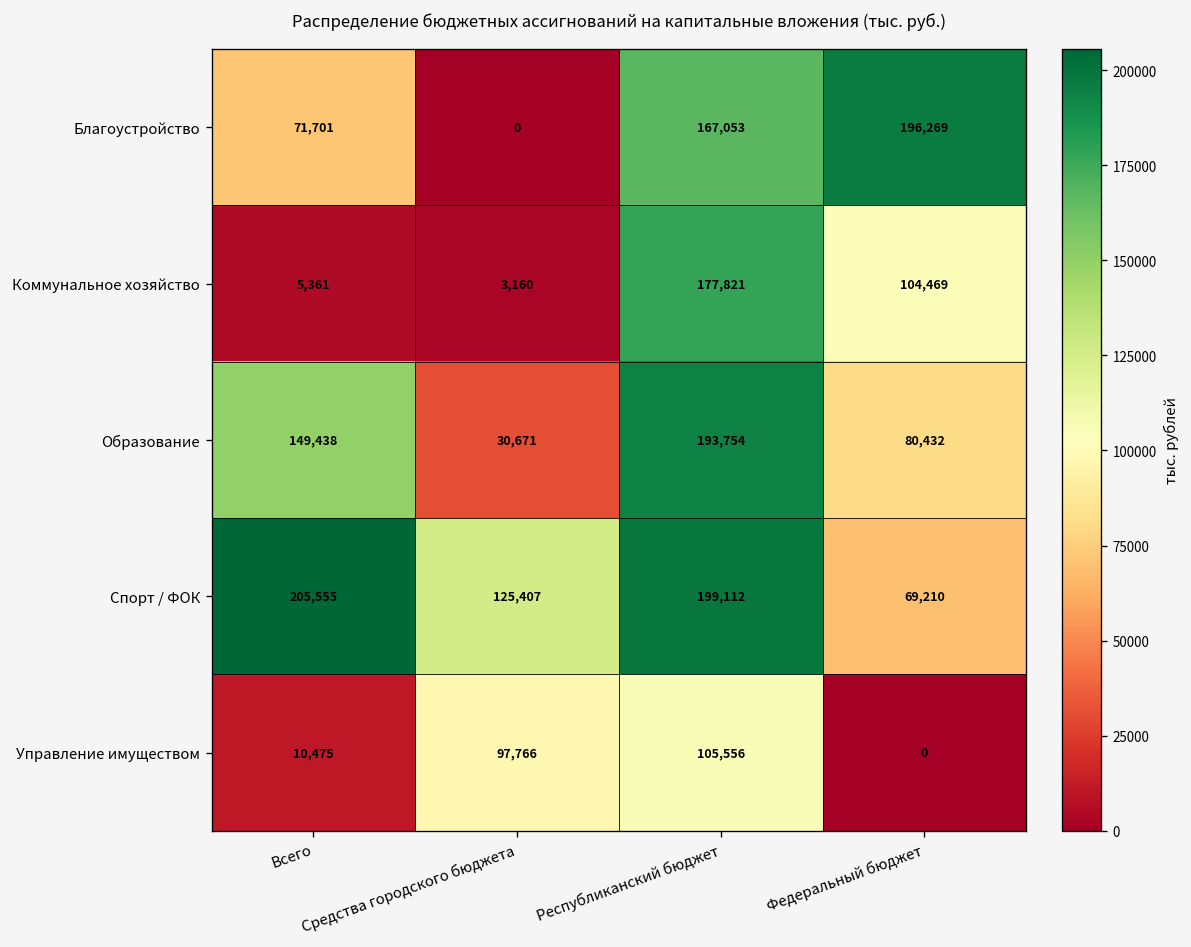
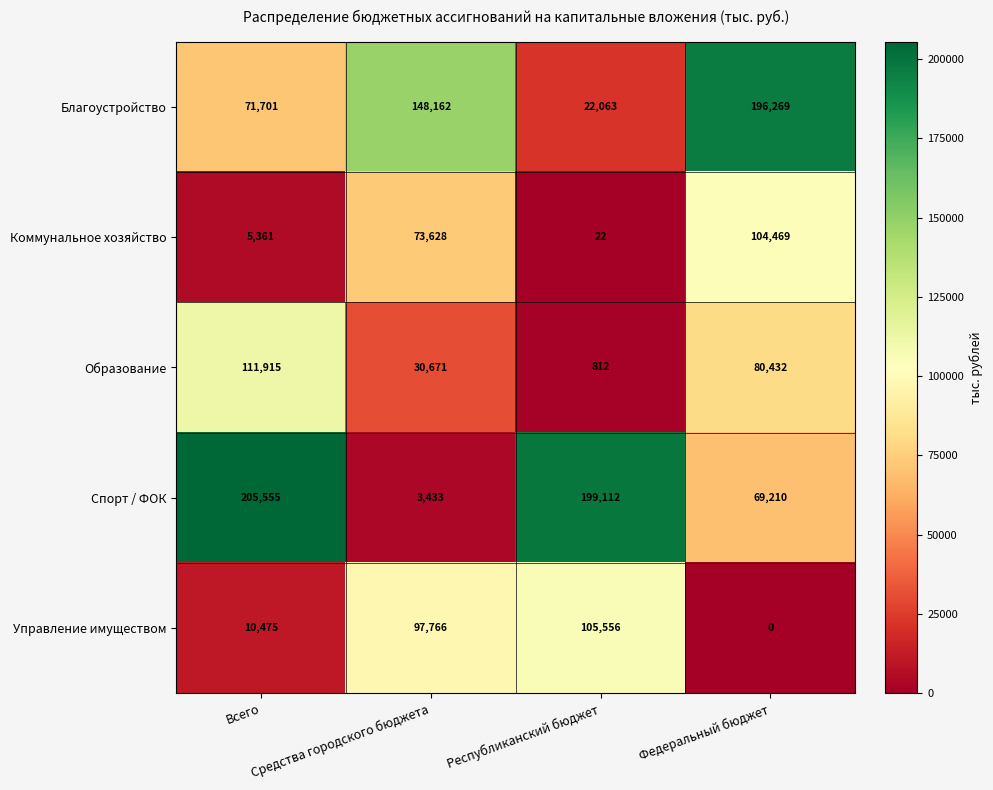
Благоустройство, Средства городского бюджета: 0 -> 148,162
Благоустройство, Республиканский бюджет: 167,053 -> 22,063
Коммунальное хозяйство, Средства городского бюджета: 3,160 -> 73,628
Коммунальное хозяйство, Республиканский бюджет: 177,821 -> 22
Образование, Всего: 149,438 -> 111,915
Образование, Республиканский бюджет: 193,754 -> 812
Спорт / ФОК, Средства городского бюджета: 125,407 -> 3,433
